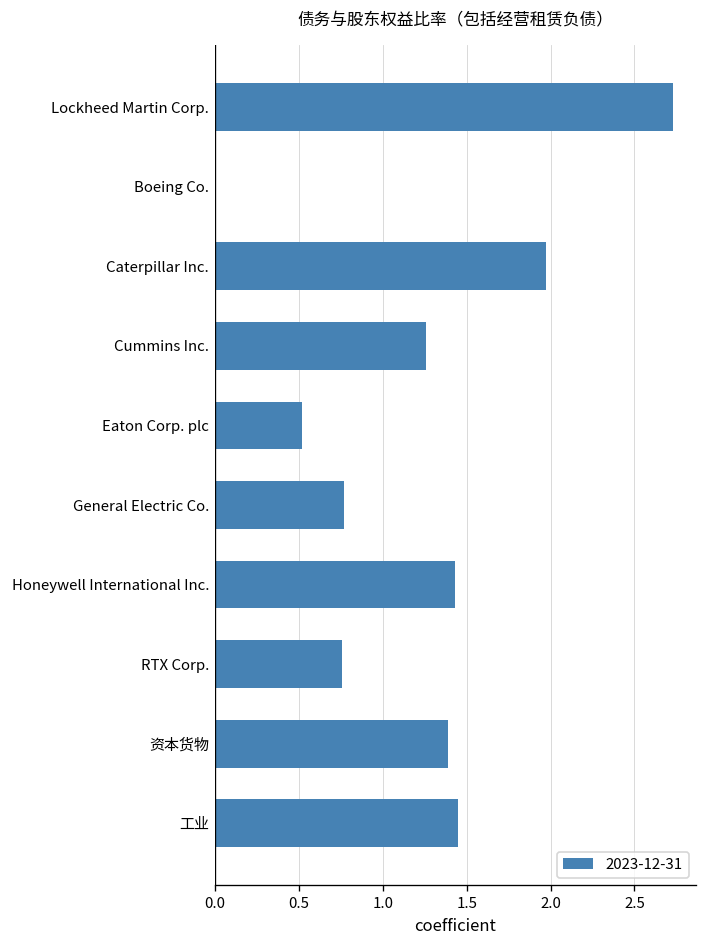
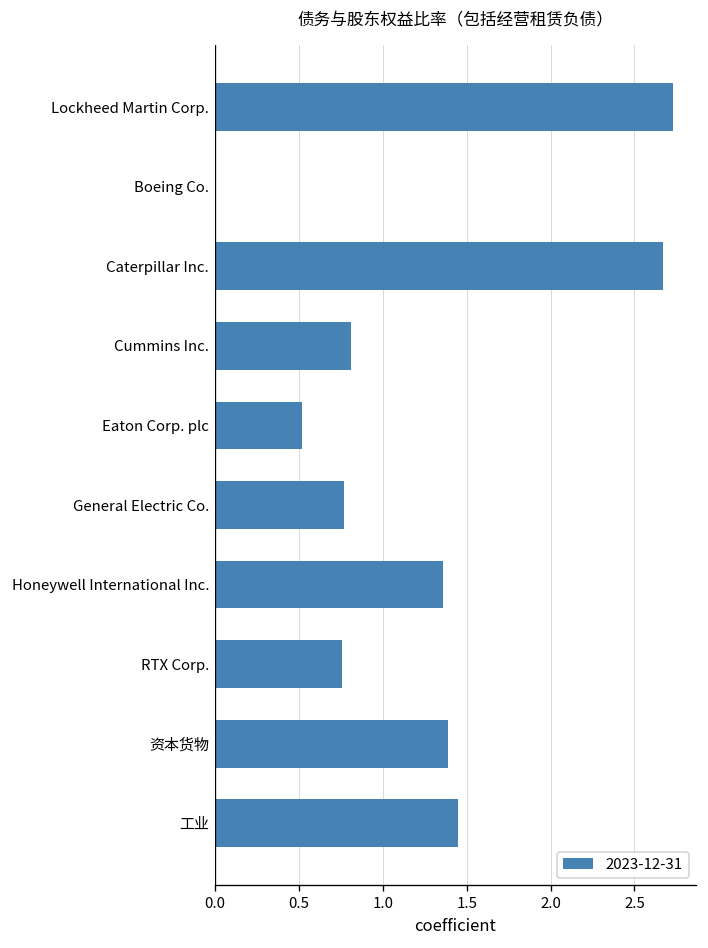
Caterpillar Inc.: 1.97 -> 2.67
Cummins Inc.: 1.26 -> 0.81
Honeywell International Inc.: 1.43 -> 1.36
